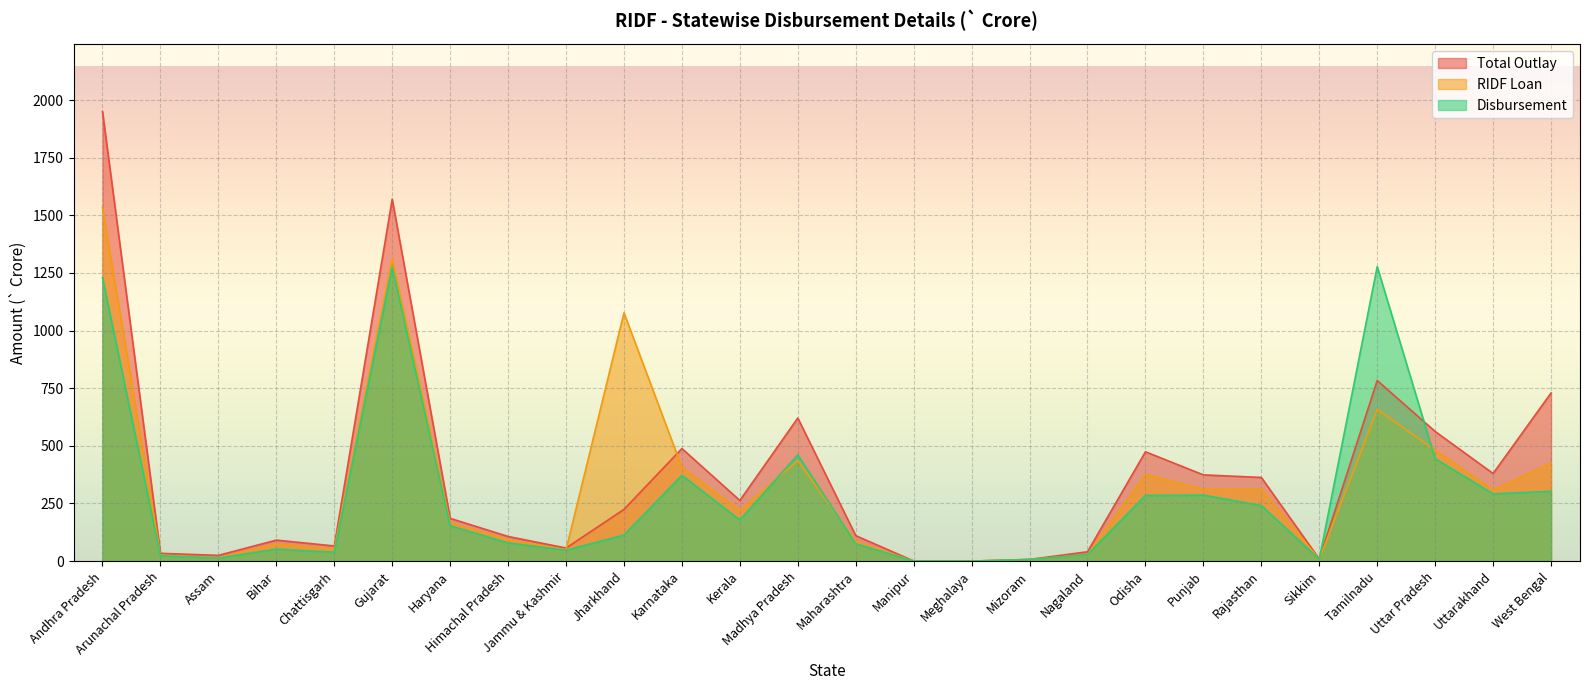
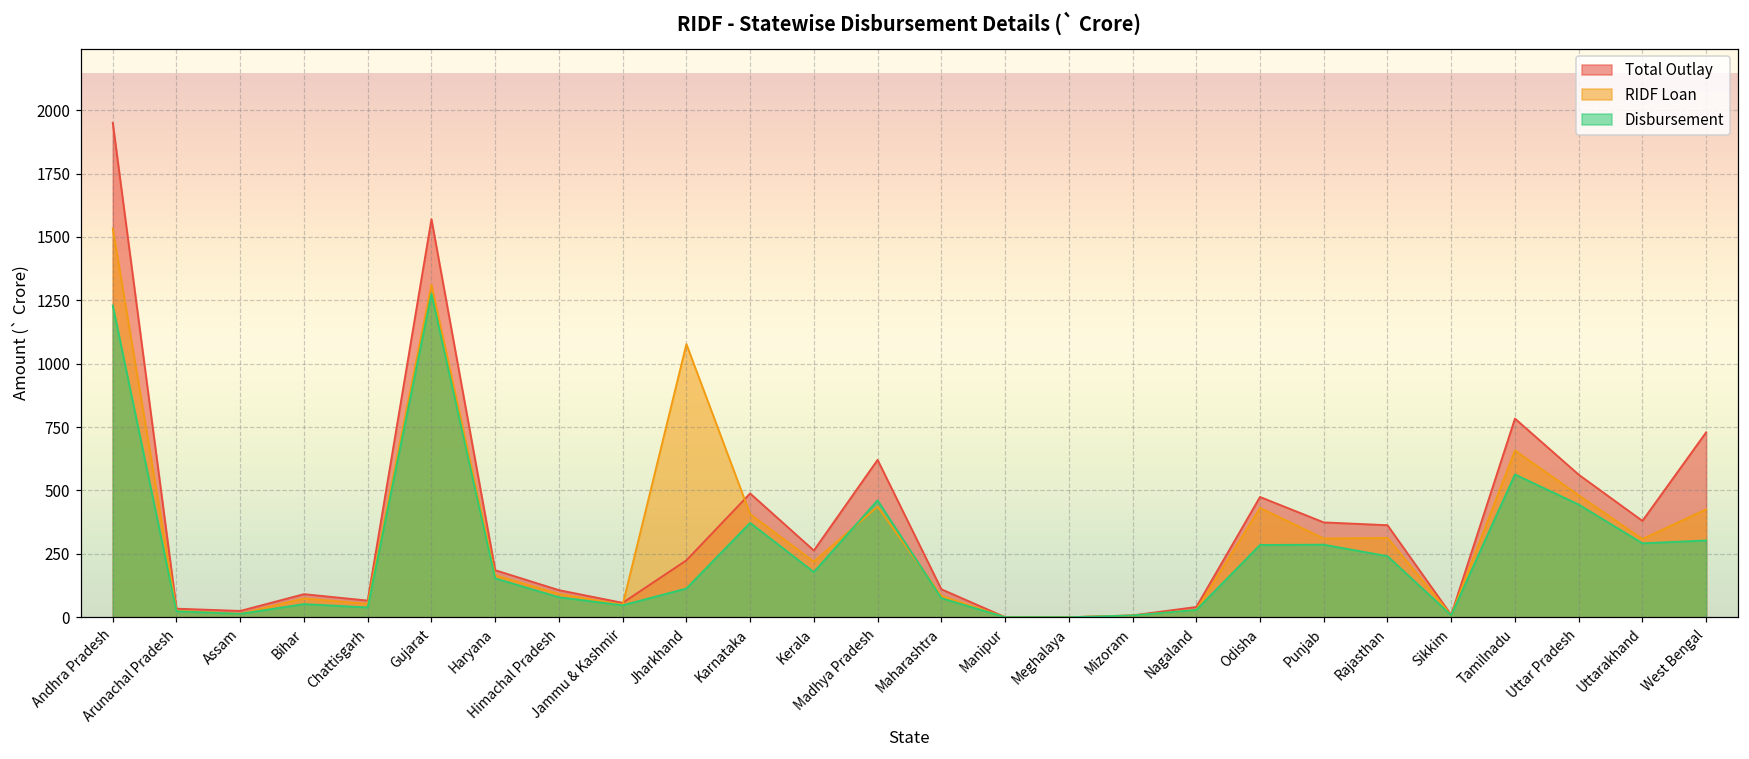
RIDF Loan, Odisha: 380 -> 430
Disbursement, Tamilnadu: 1280 -> 560
